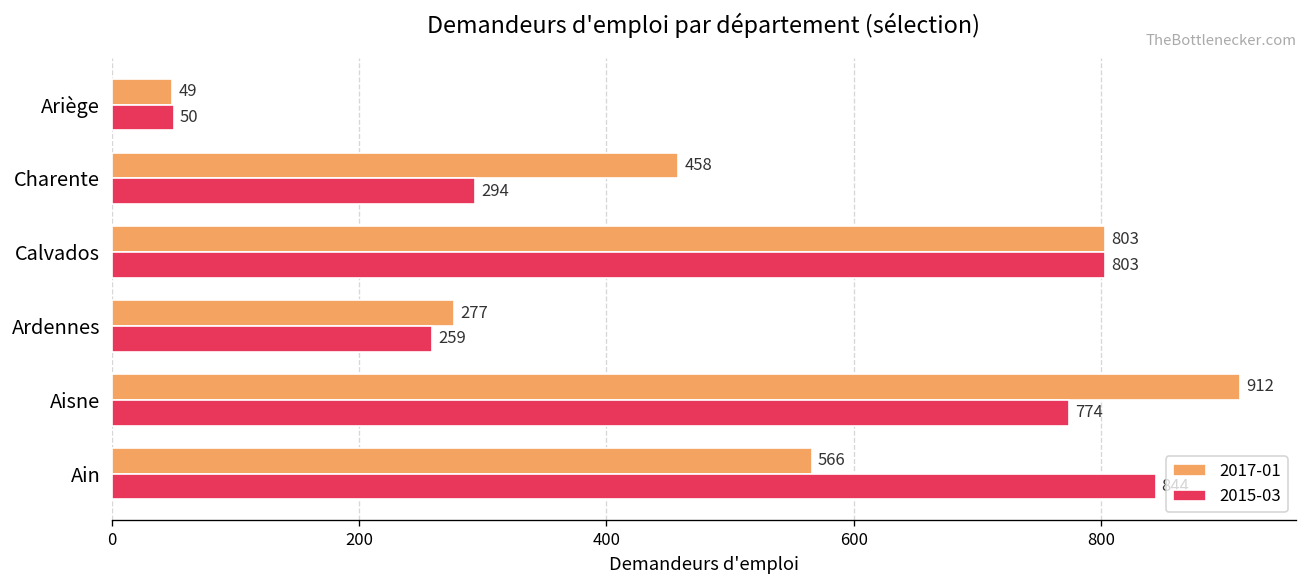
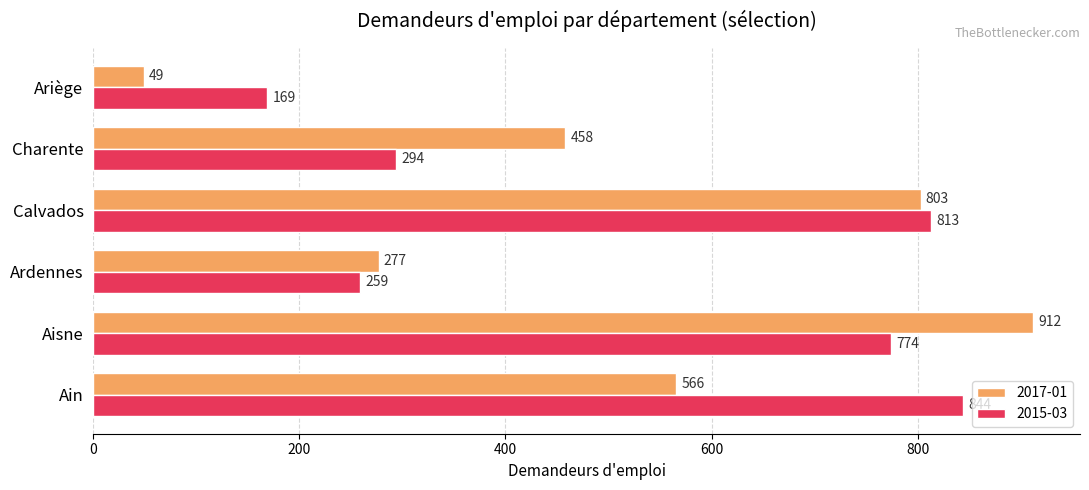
2015-03, Ariège: 50 -> 169
2015-03, Calvados: 803 -> 813
